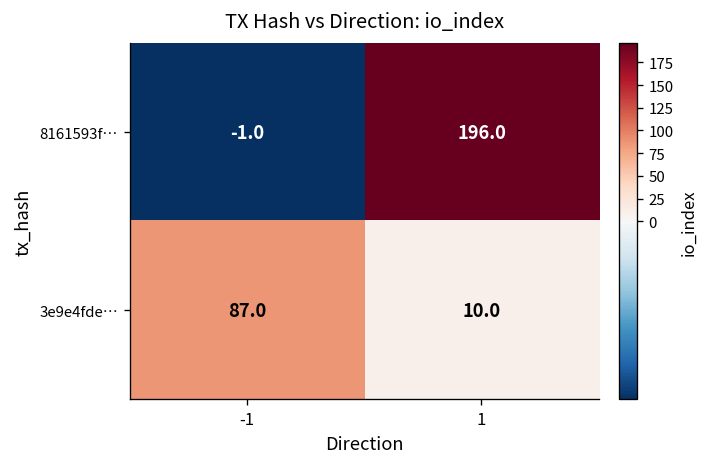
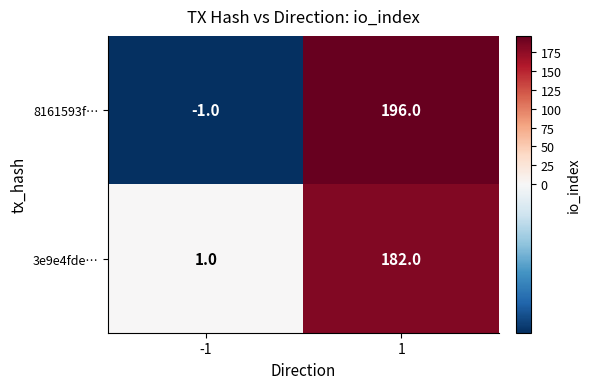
3e9e4fde…, -1: 87.0 -> 1.0
3e9e4fde…, 1: 10.0 -> 182.0
